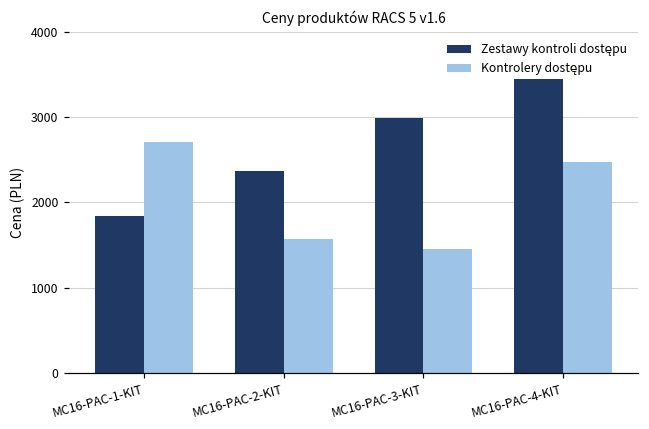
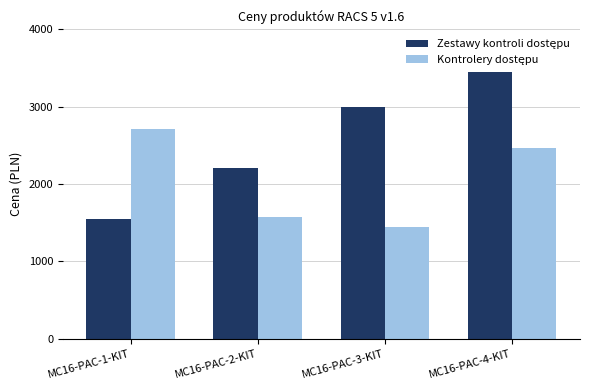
Zestawy kontroli dostępu, MC16-PAC-1-KIT: 1800 -> 1500
Zestawy kontroli dostępu, MC16-PAC-2-KIT: 2400 -> 2200
